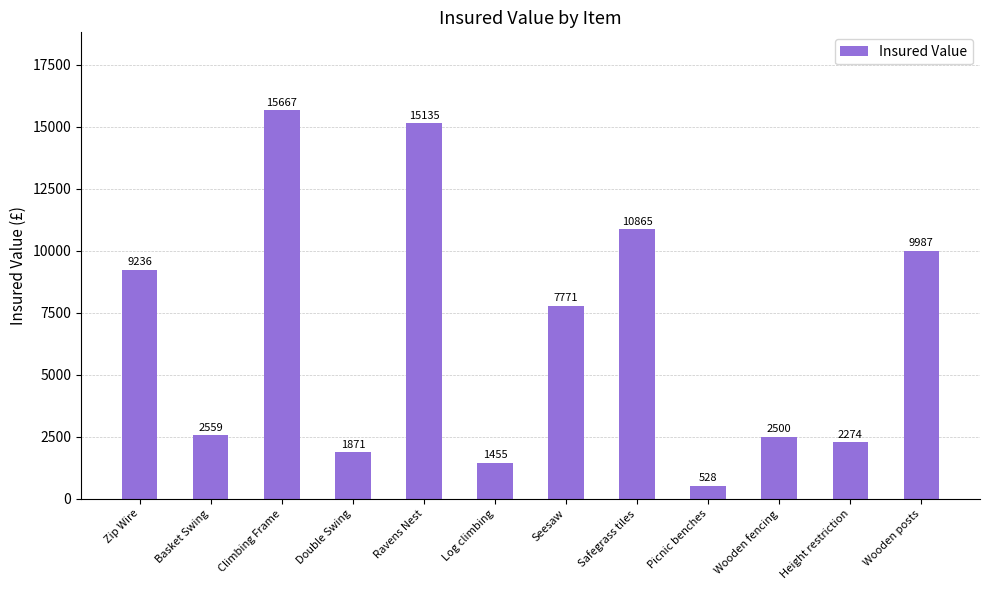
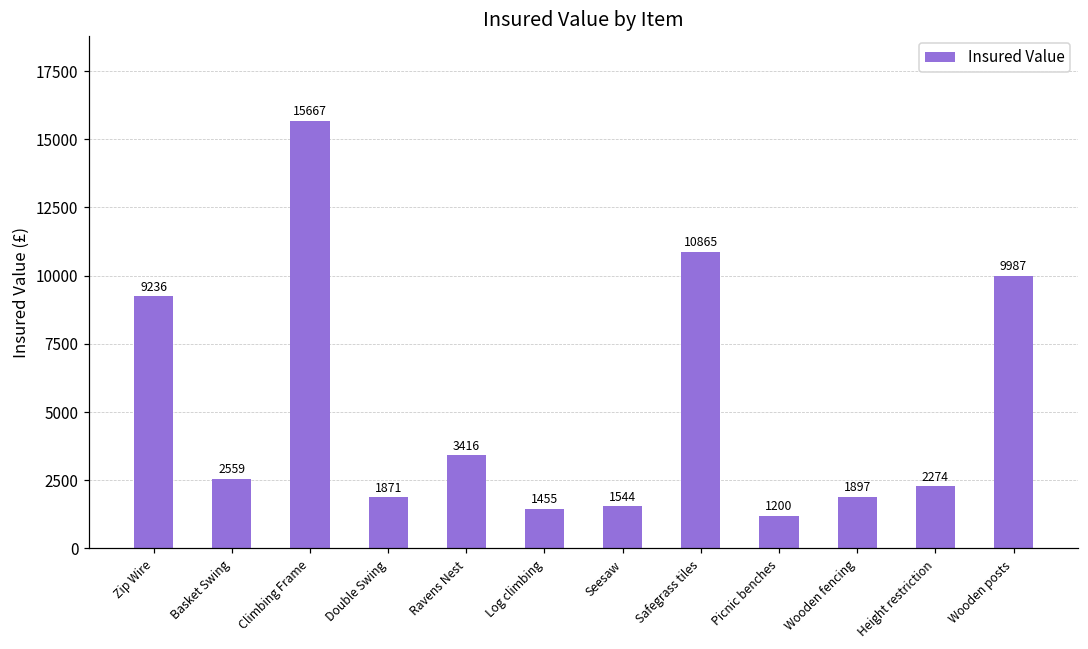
Ravens Nest: 15135 -> 3416
Seesaw: 7771 -> 1544
Picnic benches: 528 -> 1200
Wooden fencing: 2500 -> 1897
